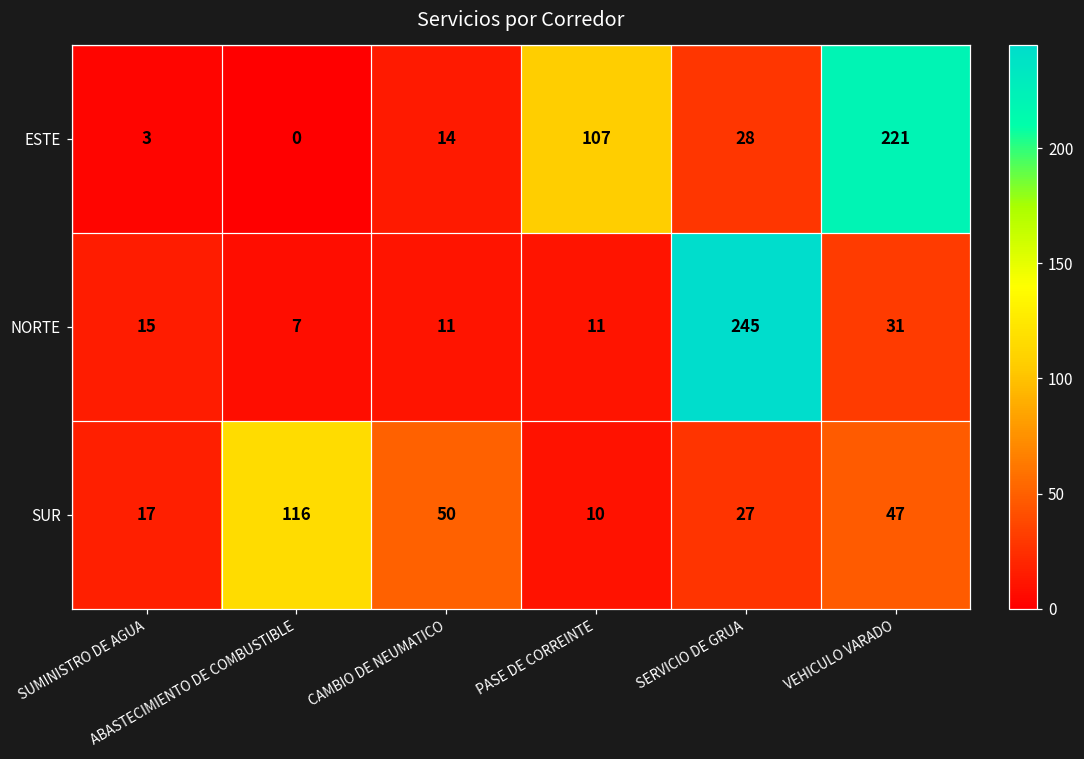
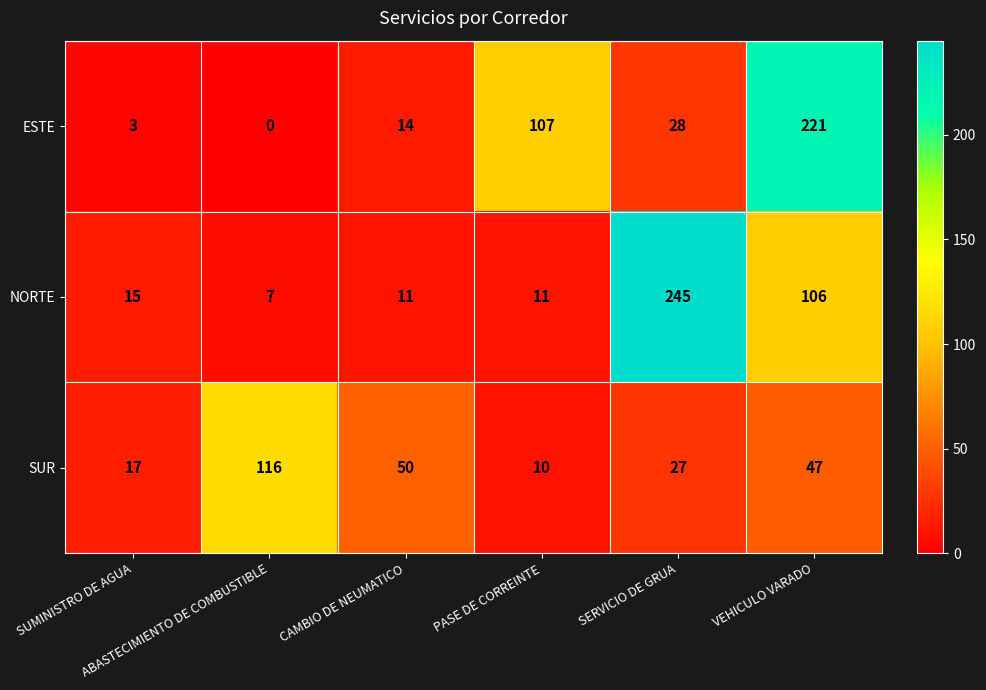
NORTE, VEHICULO VARADO: 31 -> 106
